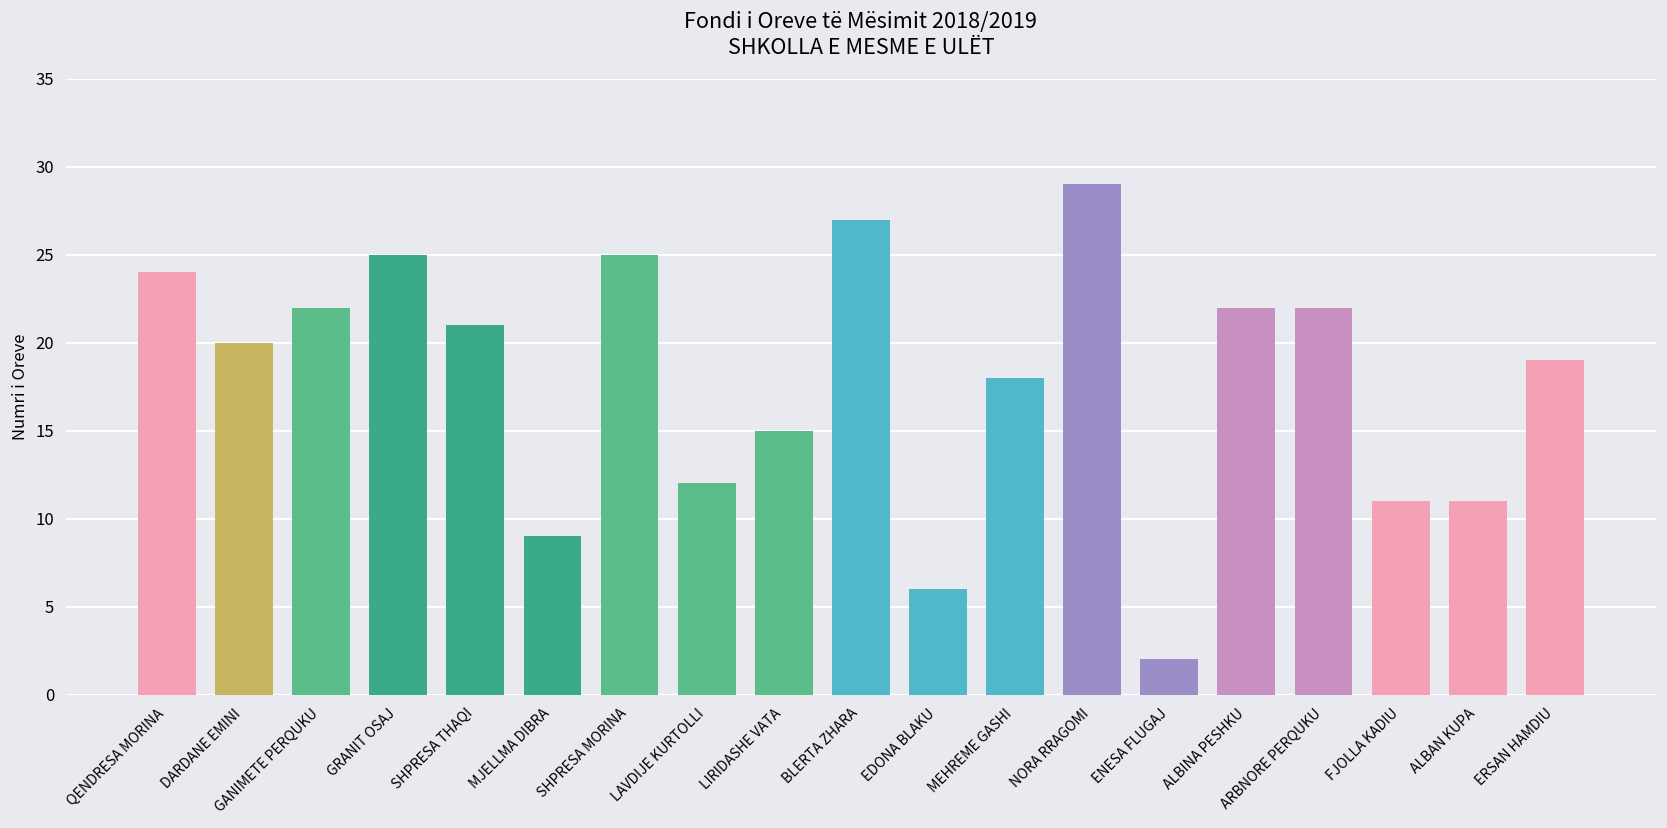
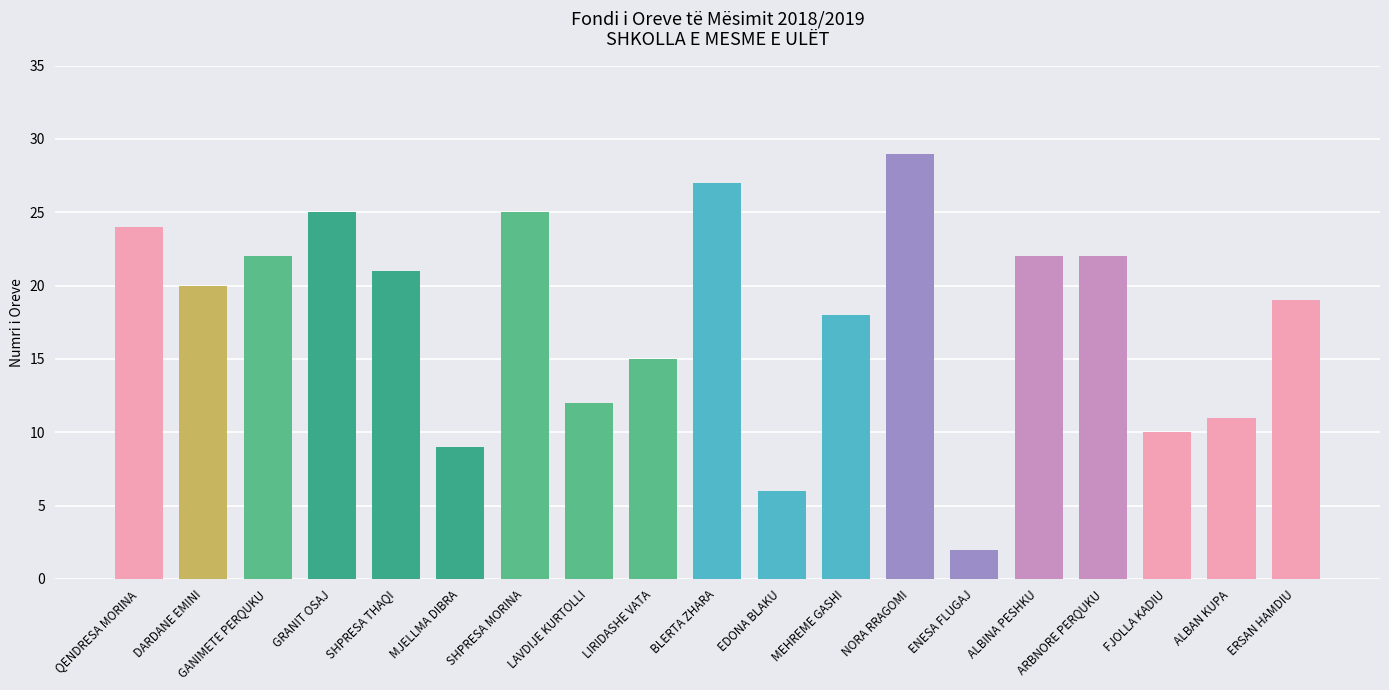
FJOLLA KADIU: 11 -> 10
